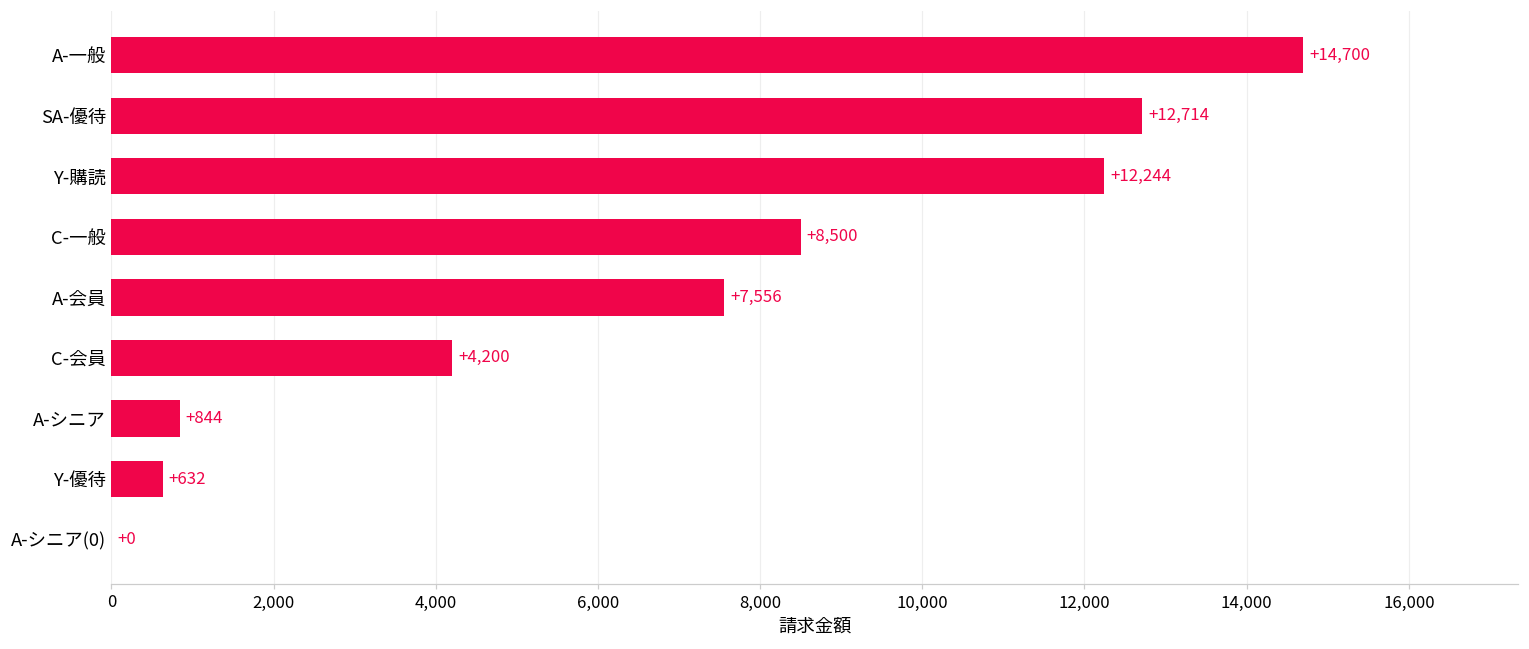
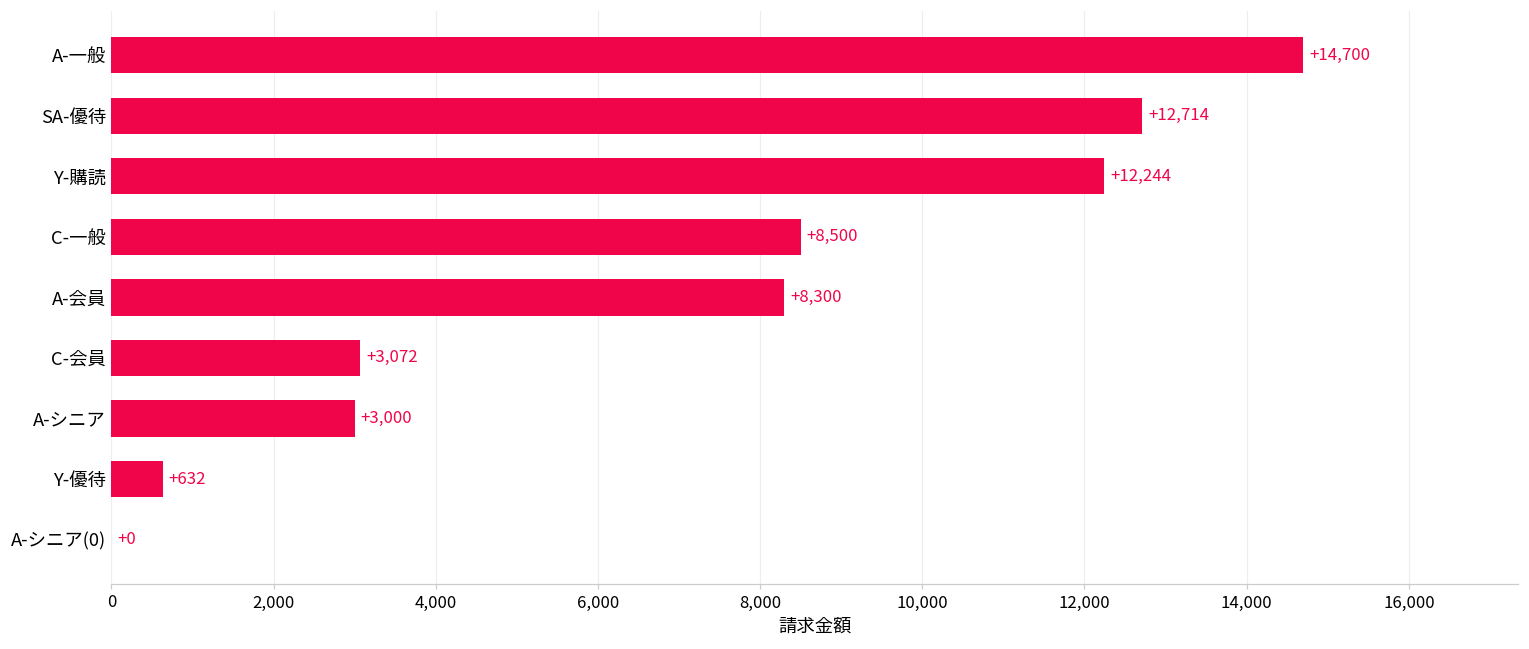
A-会員: +7,556 -> +8,300
C-会員: +4,200 -> +3,072
A-シニア: +844 -> +3,000
